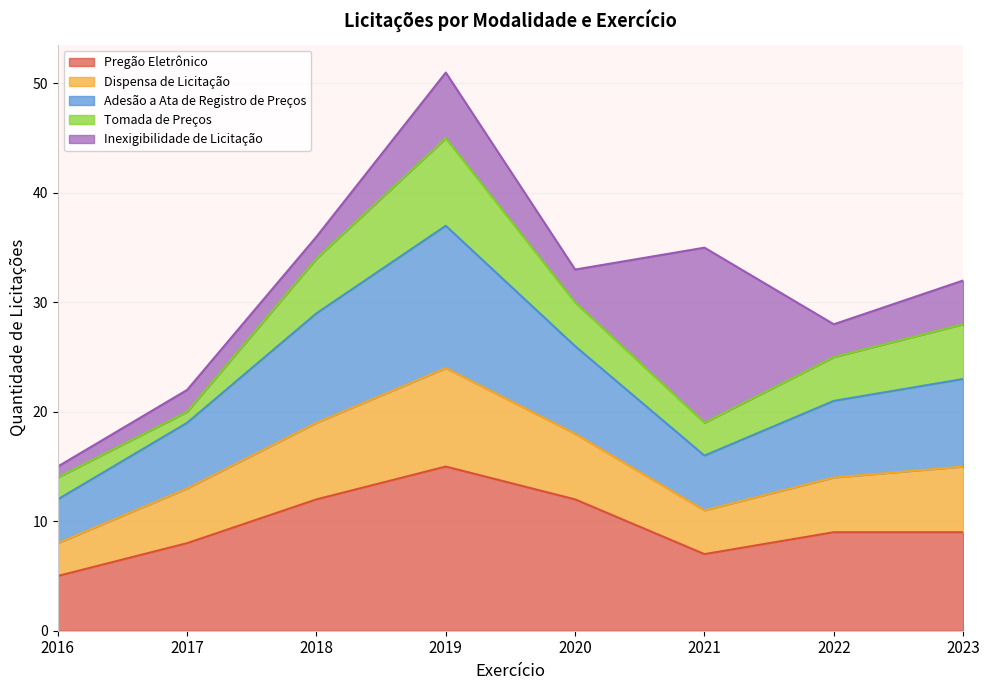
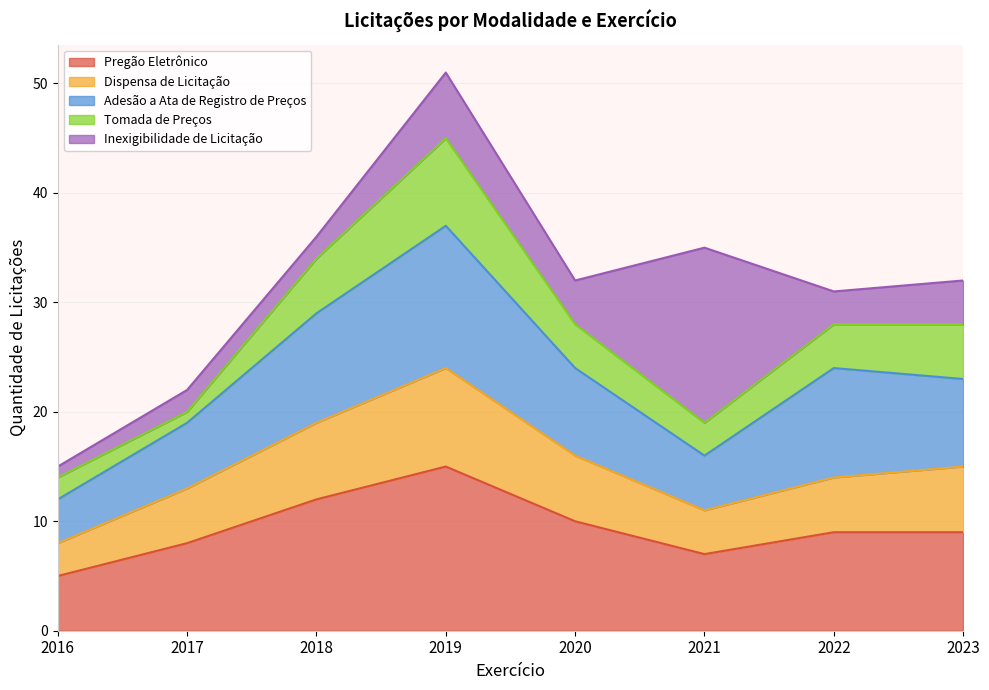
Pregão Eletrônico, 2020: 12 -> 10
Inexigibilidade de Licitação, 2020: 3 -> 4
Adesão a Ata de Registro de Preços, 2022: 7 -> 10
